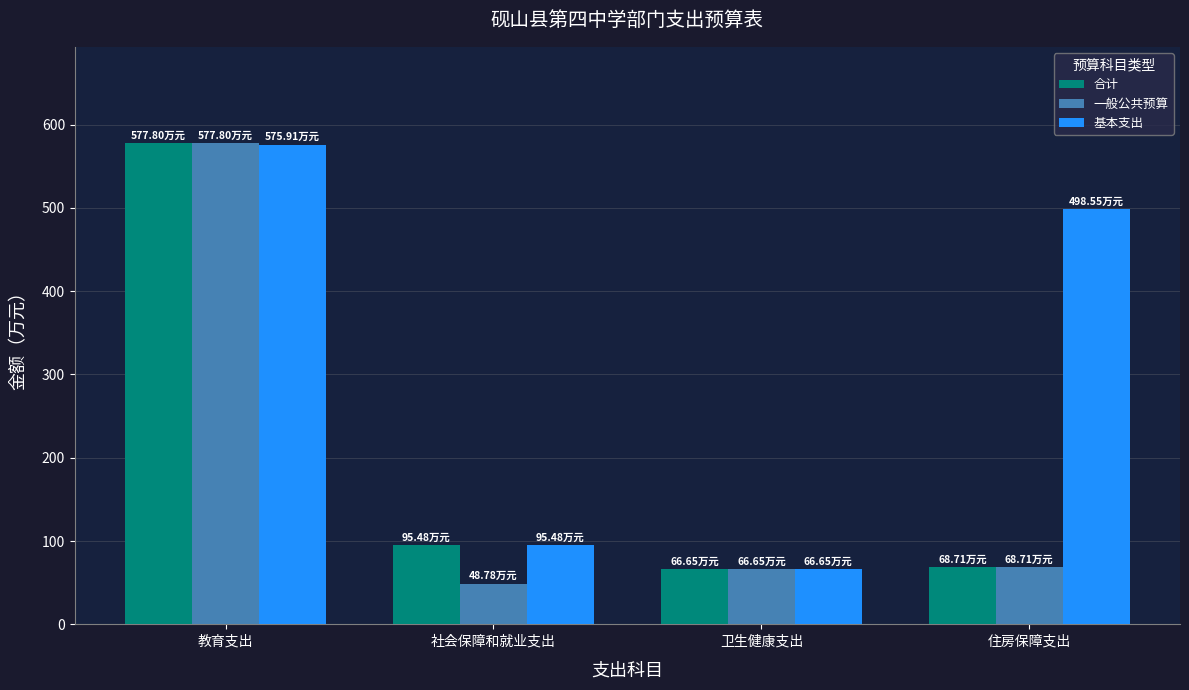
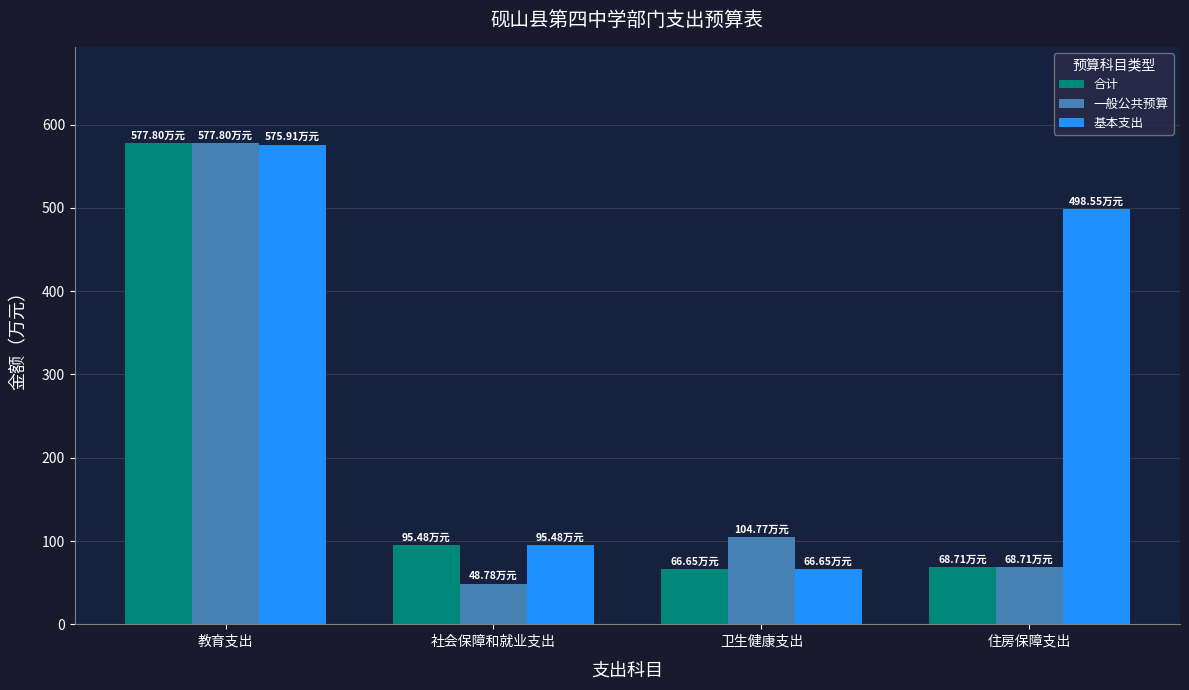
一般公共预算, 卫生健康支出: 66.65 -> 104.77
